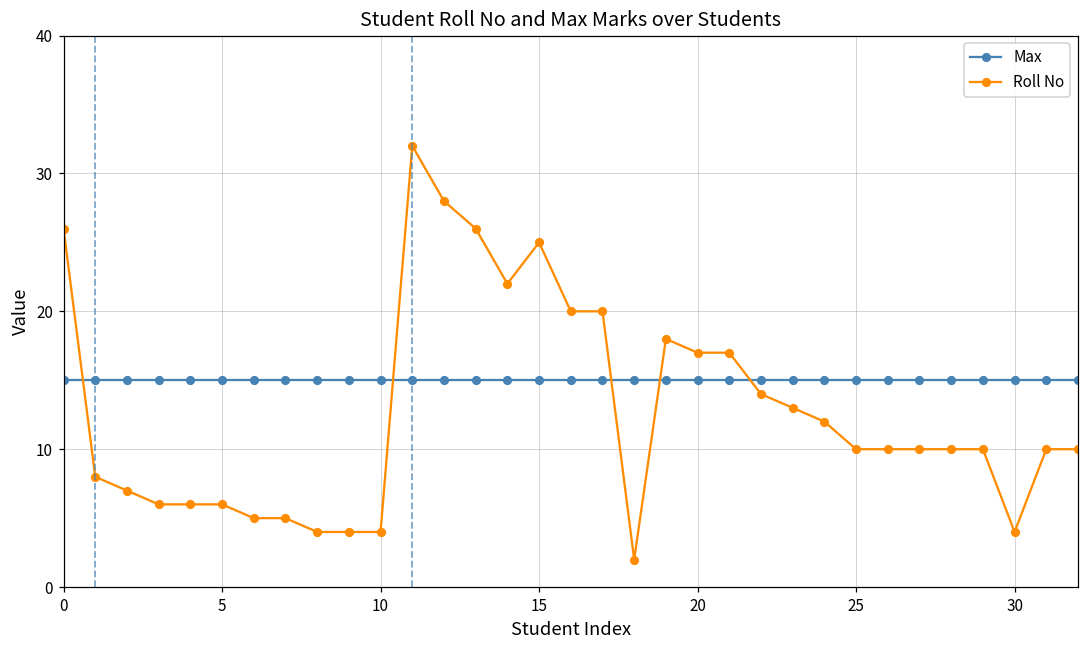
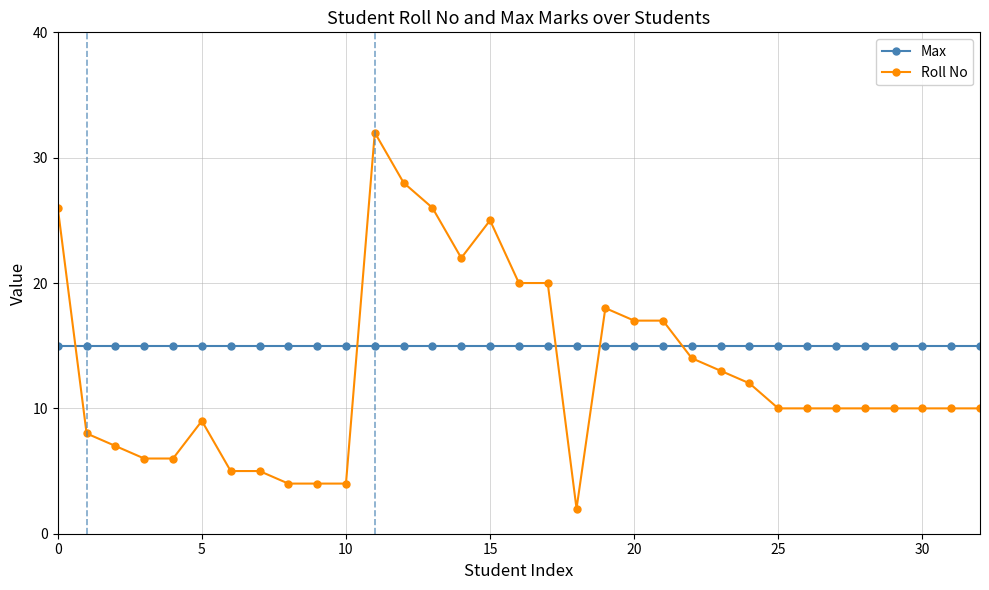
Roll No, 5: 6 -> 9
Roll No, 30: 4 -> 10
